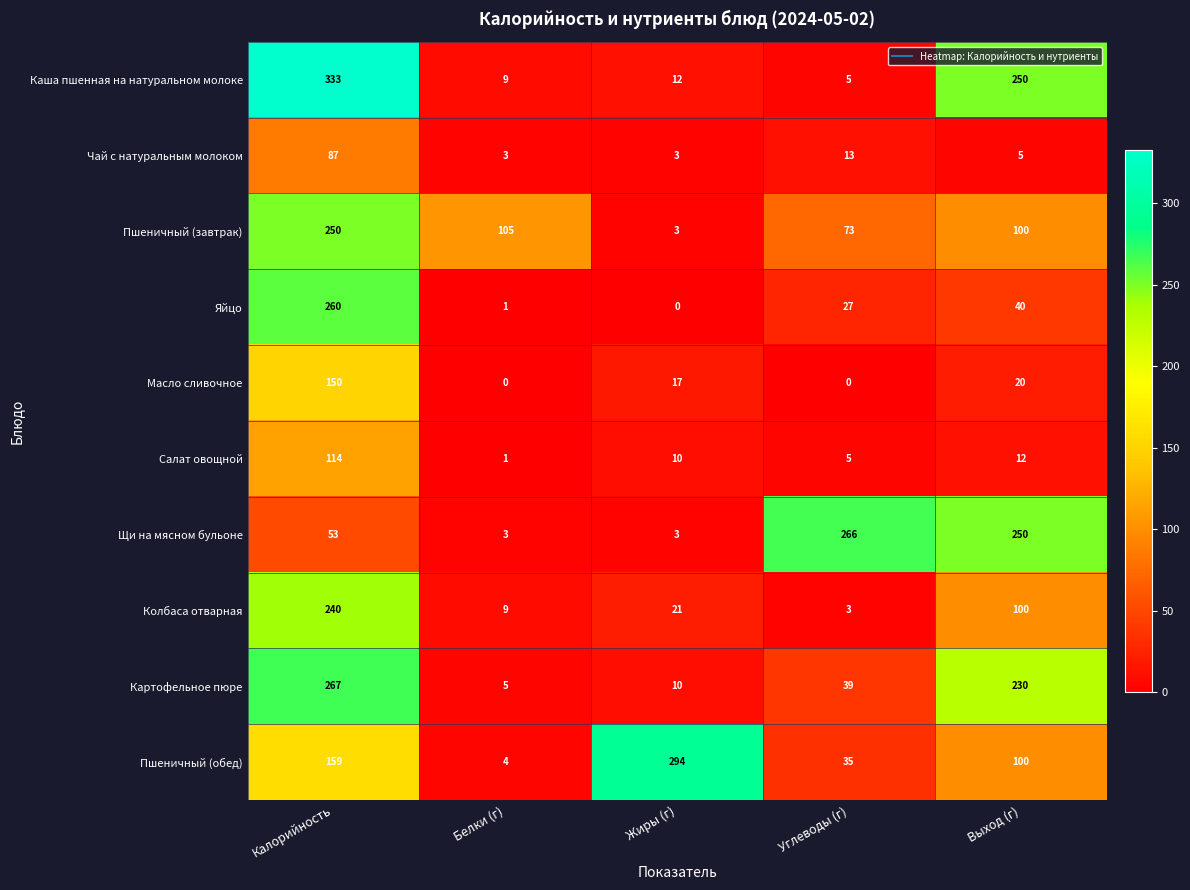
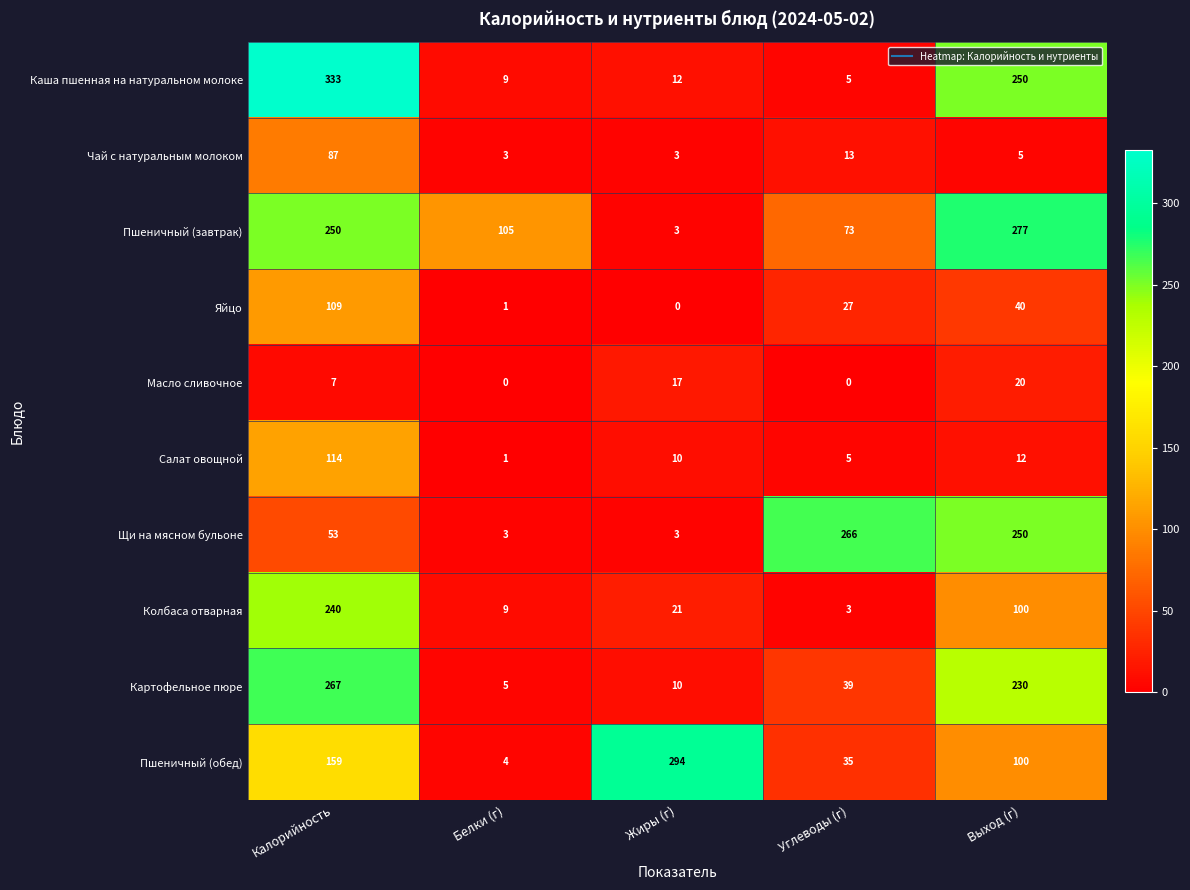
Пшеничный (завтрак), Выход (г): 100 -> 277
Яйцо, Калорийность: 260 -> 109
Масло сливочное, Калорийность: 150 -> 7
